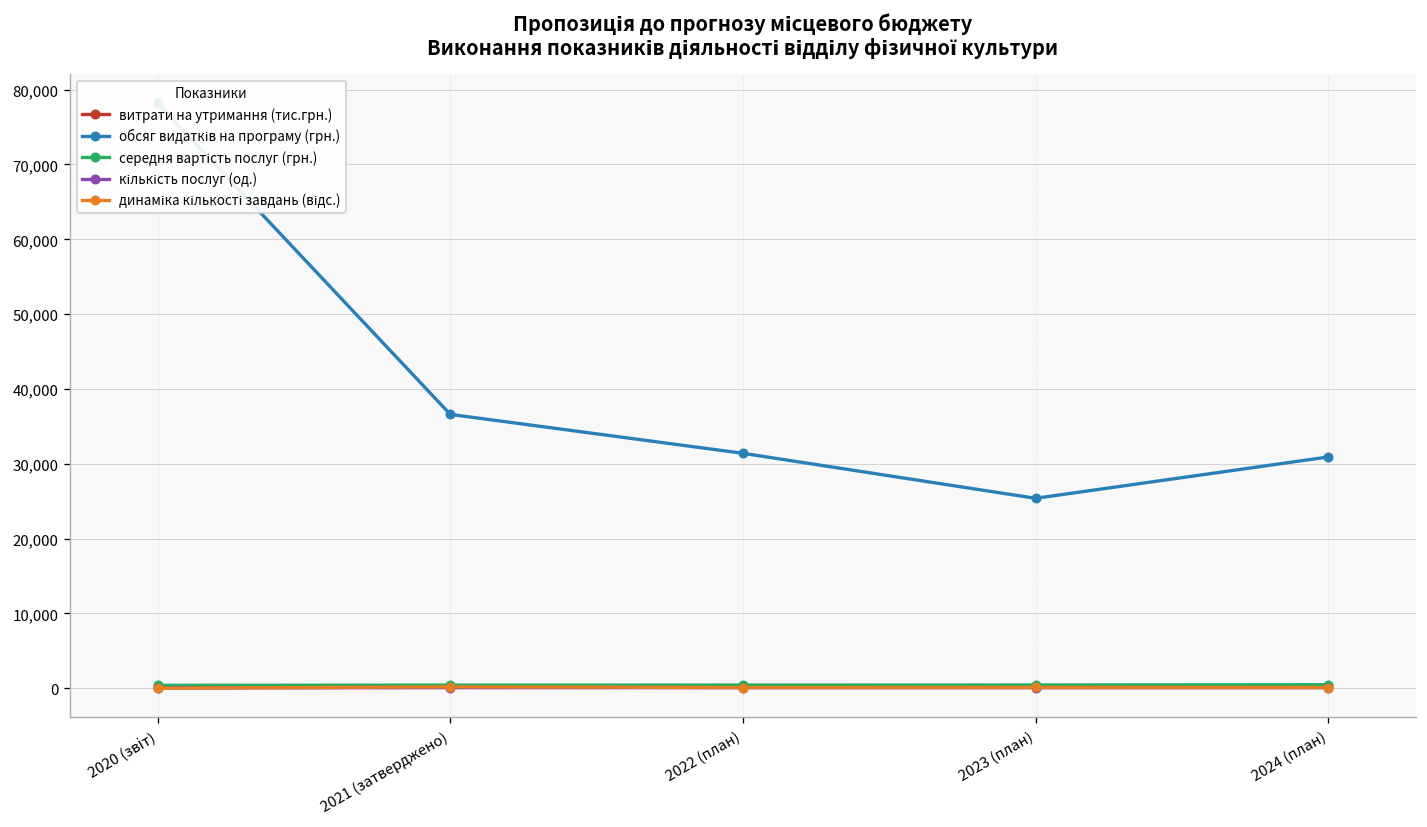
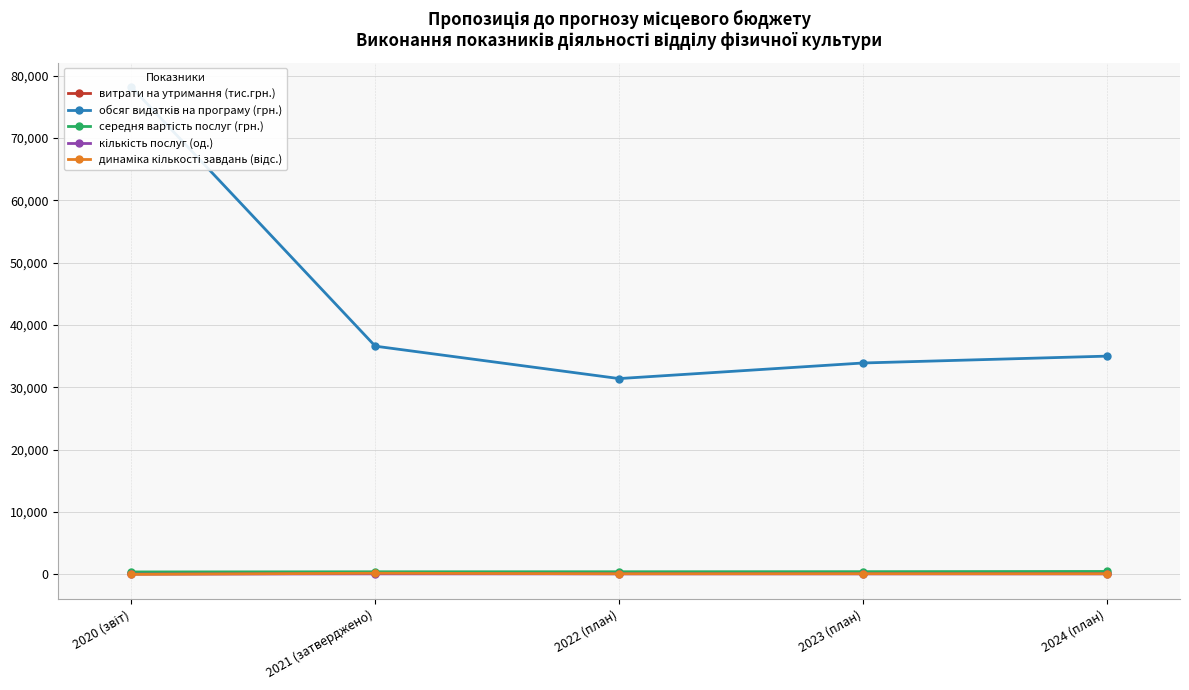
обсяг видатків на програму (грн.), 2023 (план): 25,000 -> 34,000
обсяг видатків на програму (грн.), 2024 (план): 31,000 -> 35,000
